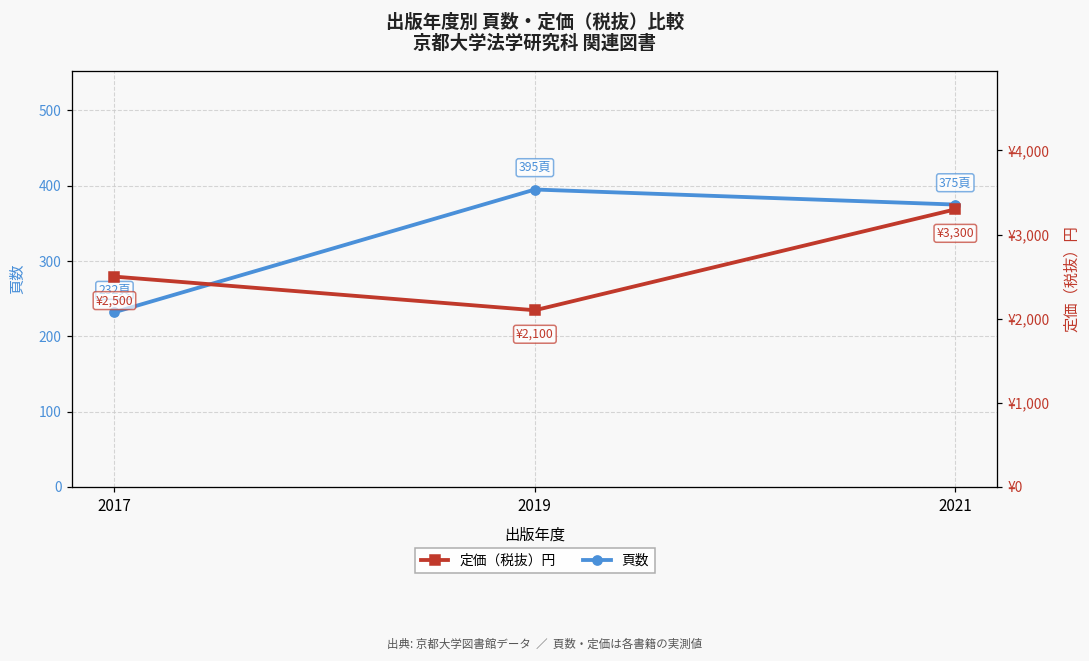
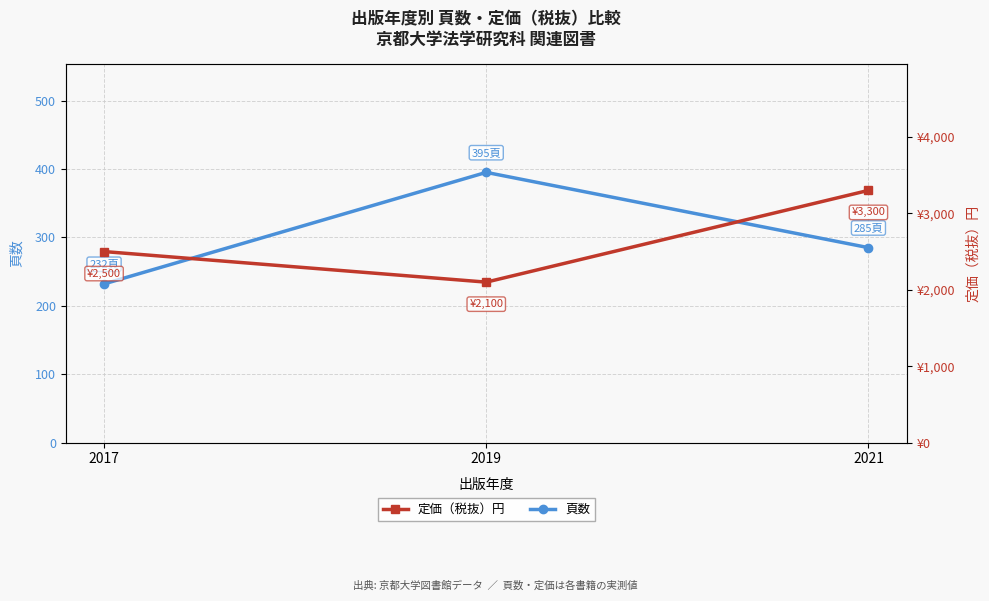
頁数, 2021: 375頁 -> 285頁
